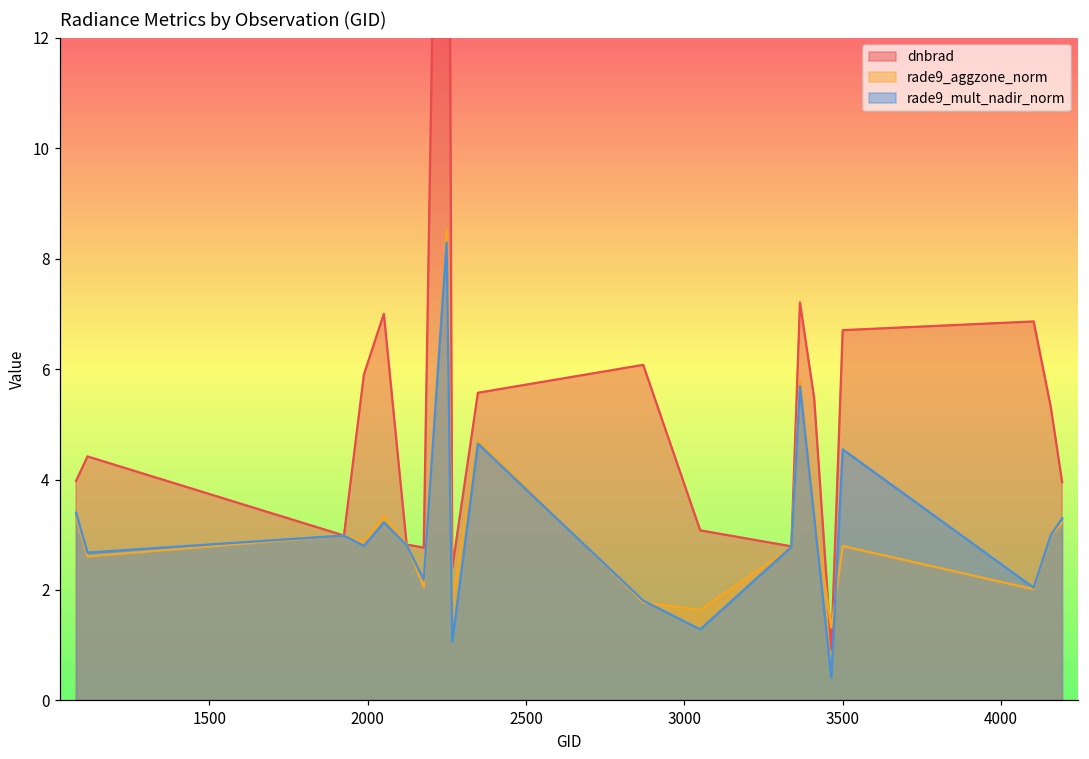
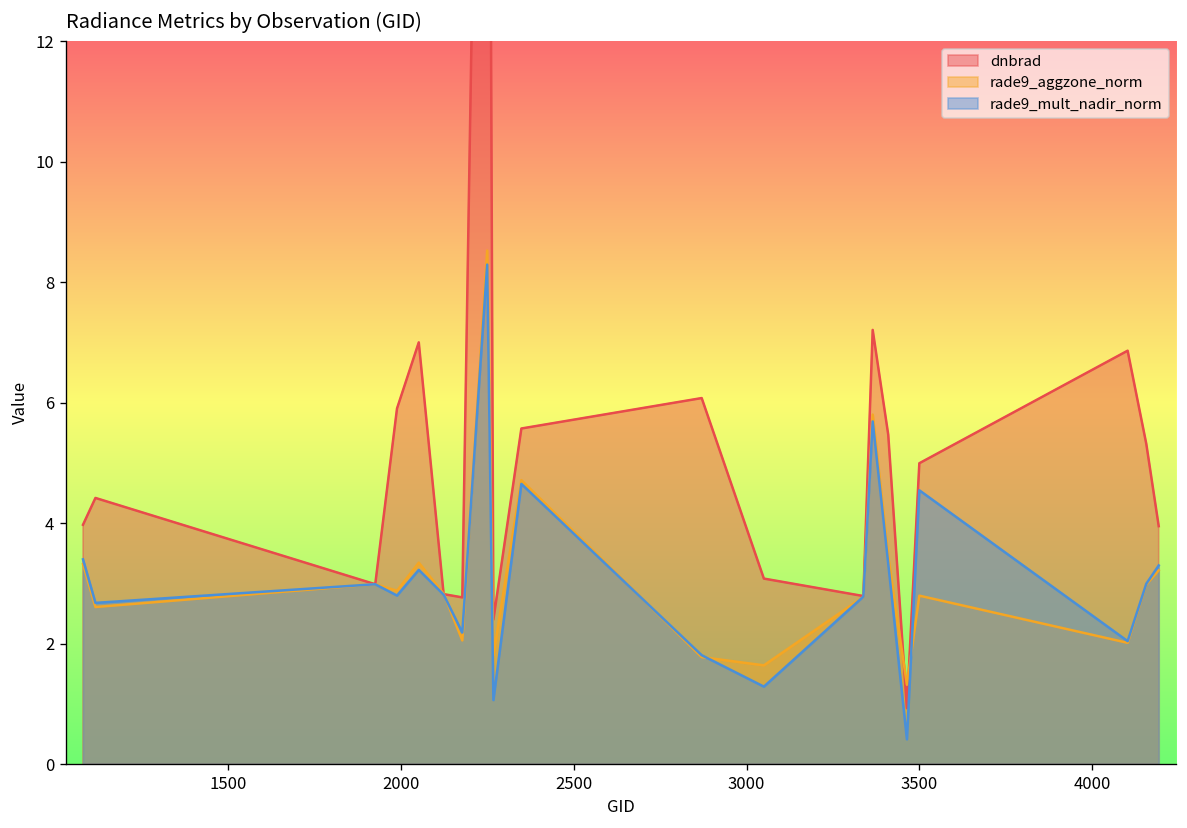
dnbrad, 3500: 6.7 -> 5.0
